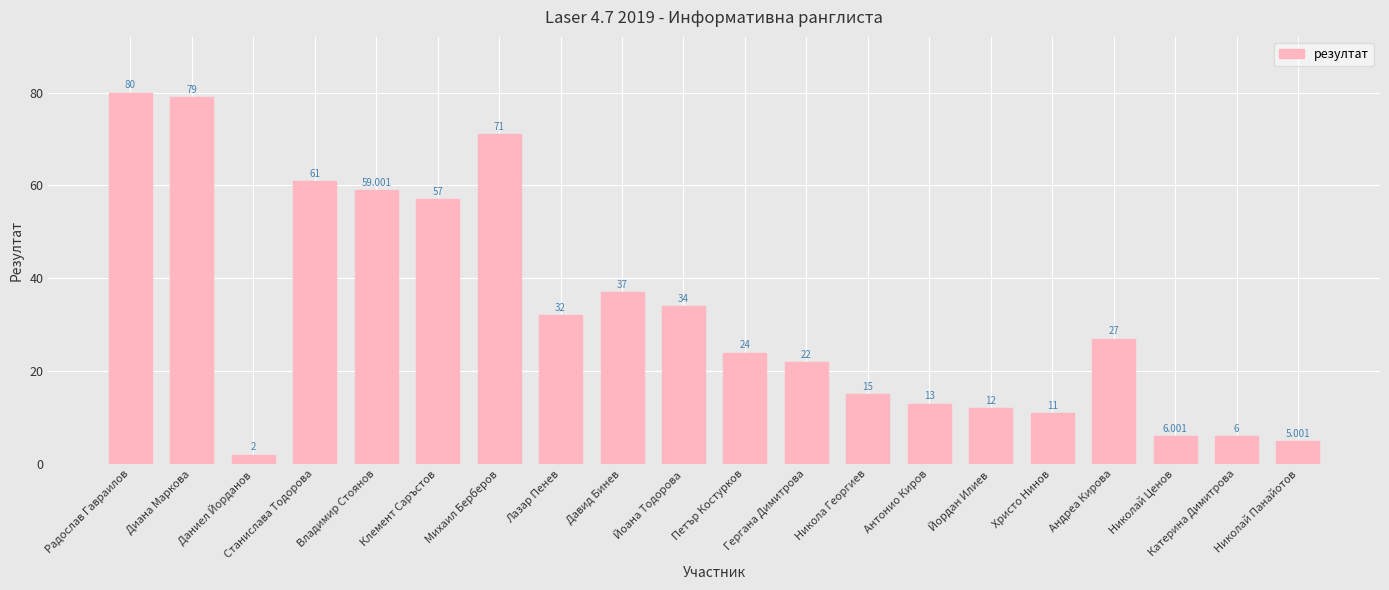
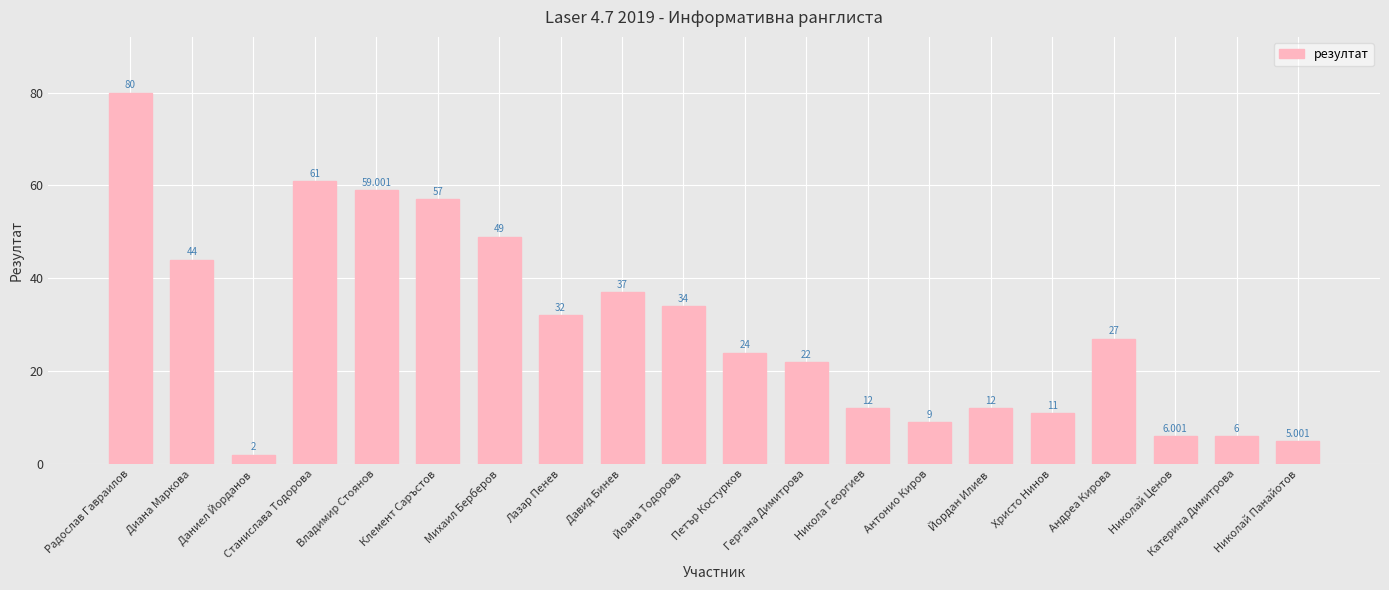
Диана Маркова: 79 -> 44
Михаил Берберов: 71 -> 49
Никола Георгиев: 15 -> 12
Антонио Киров: 13 -> 9
